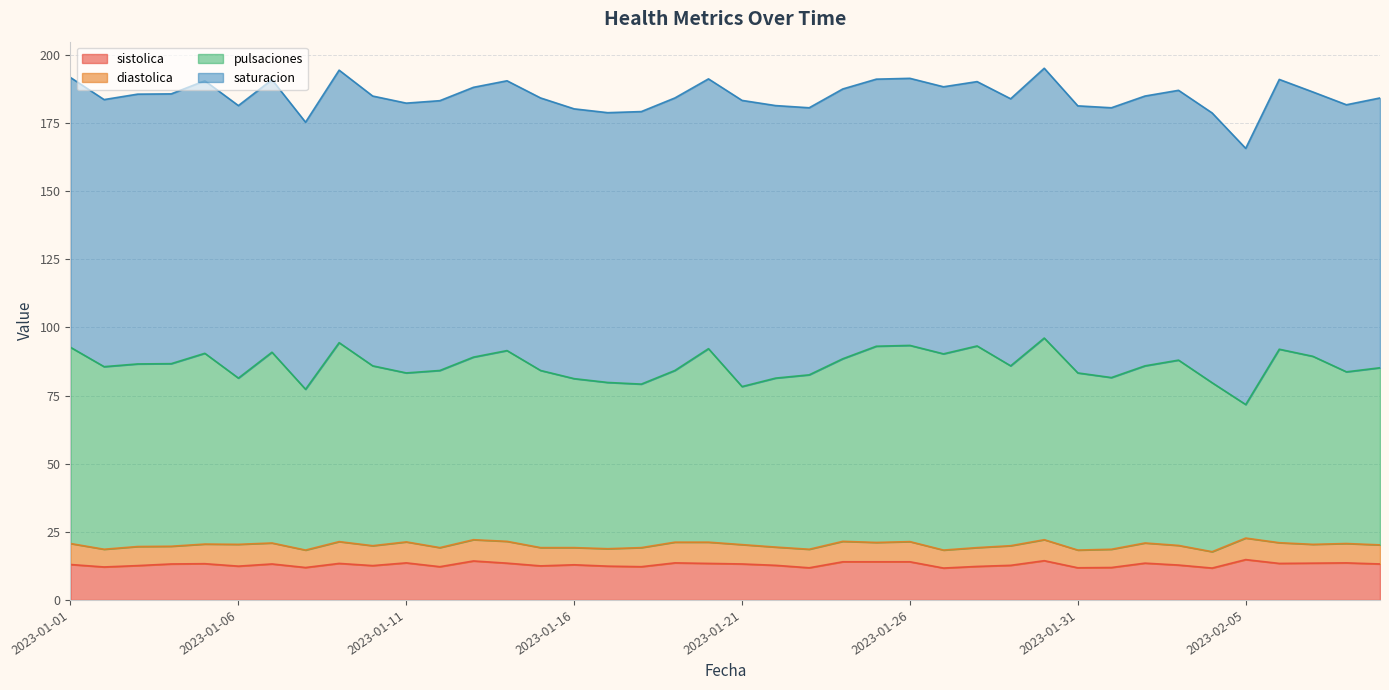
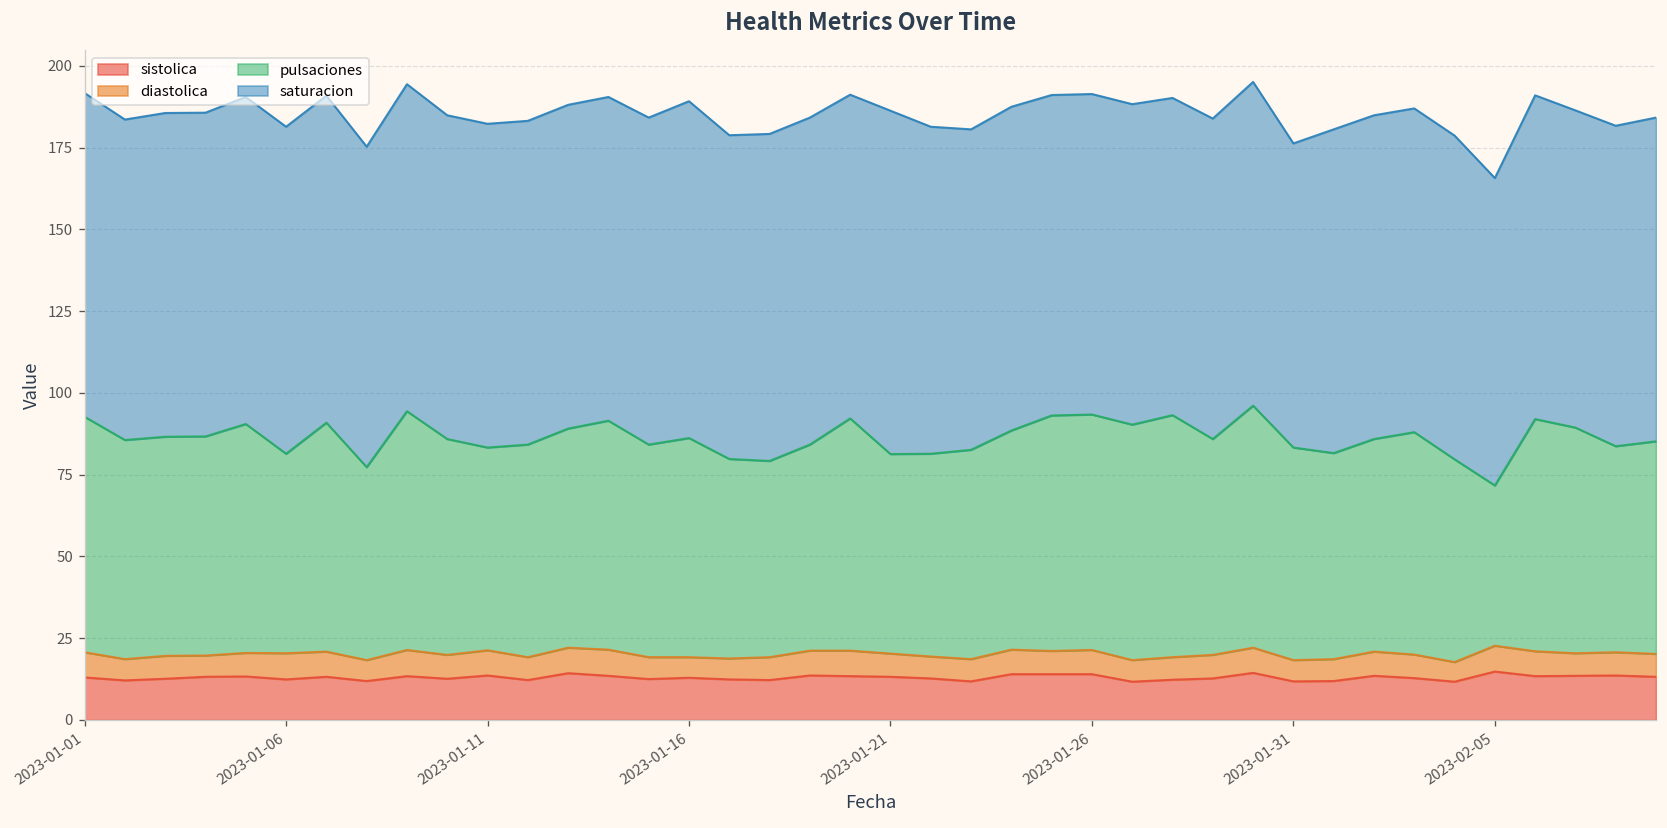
pulsaciones, 2023-01-16: 62 -> 67
saturacion, 2023-01-16: 99 -> 103
pulsaciones, 2023-01-21: 58 -> 61
saturacion, 2023-01-31: 98 -> 93
